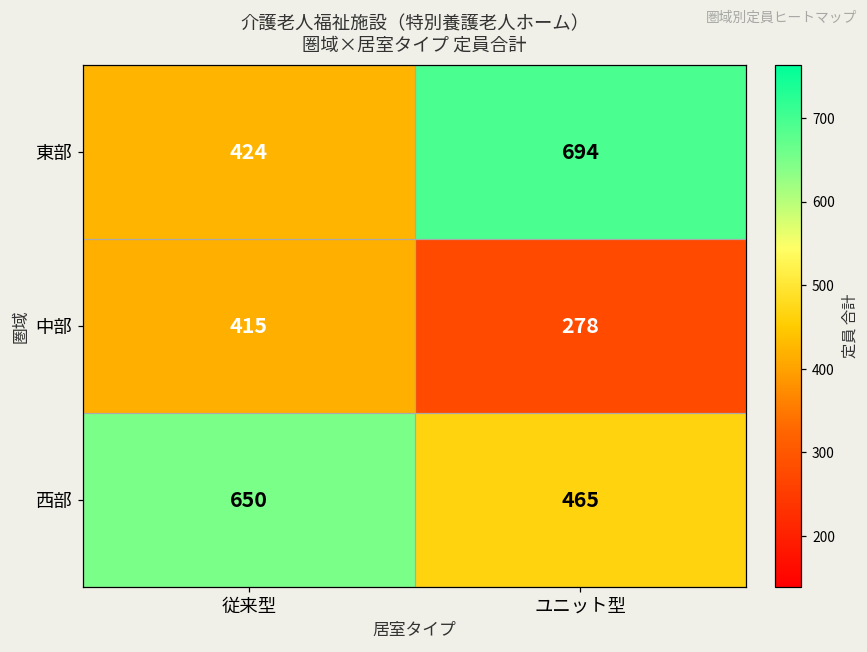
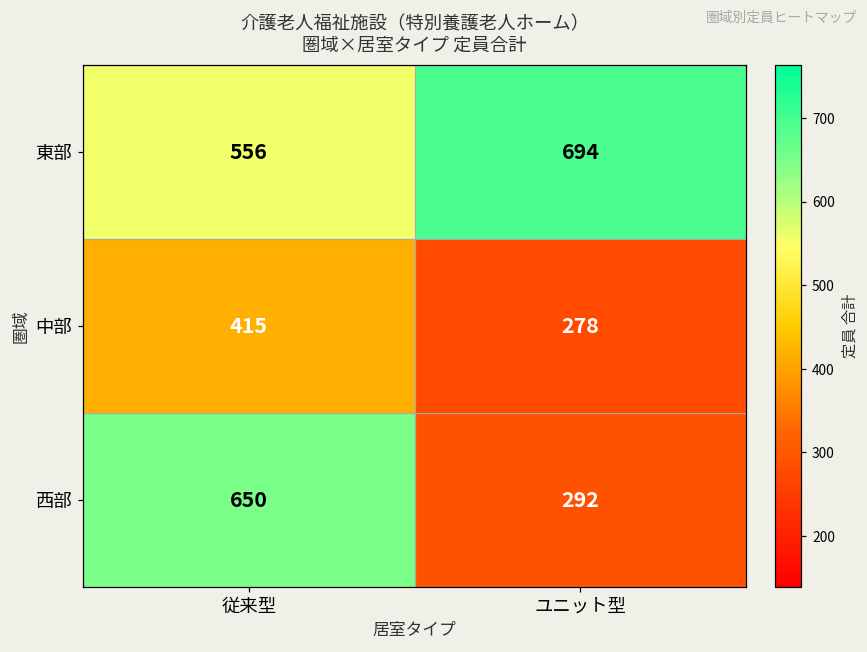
東部, 従来型: 424 -> 556
西部, ユニット型: 465 -> 292
